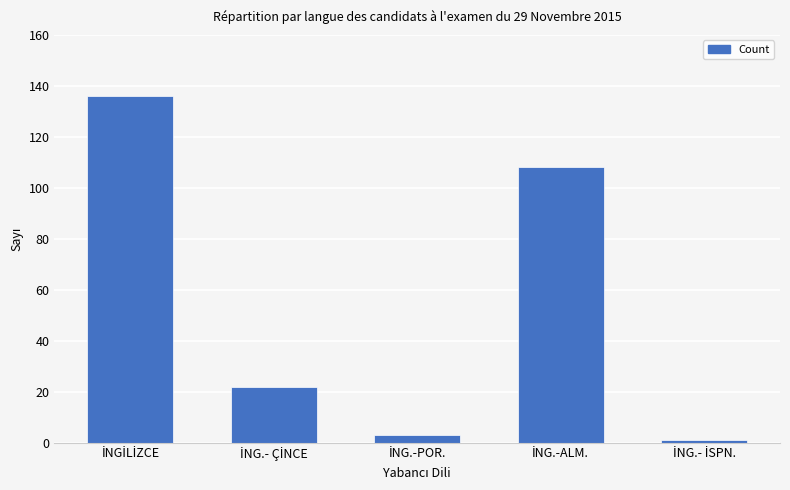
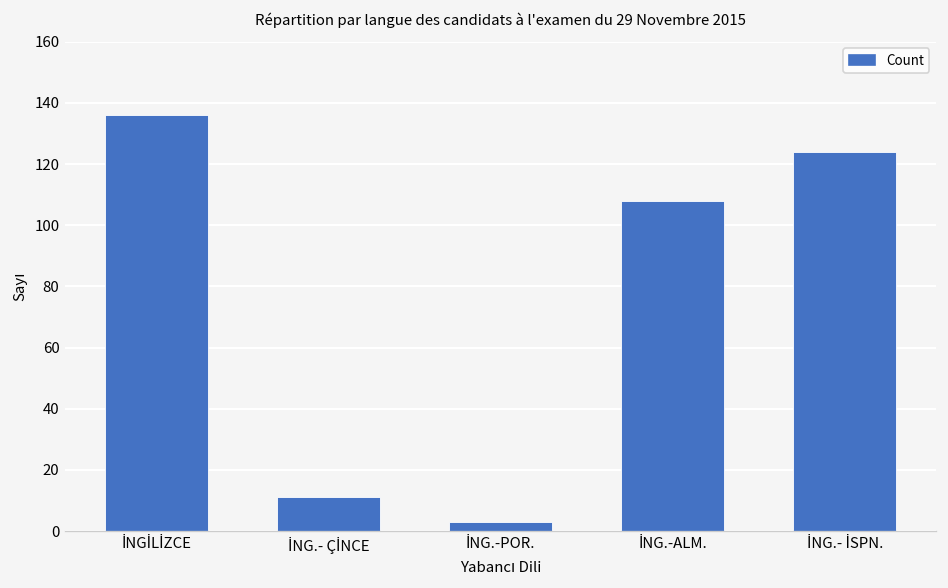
İNG.- ÇİNCE: 22 -> 11
İNG.- İSPN.: 1 -> 124
